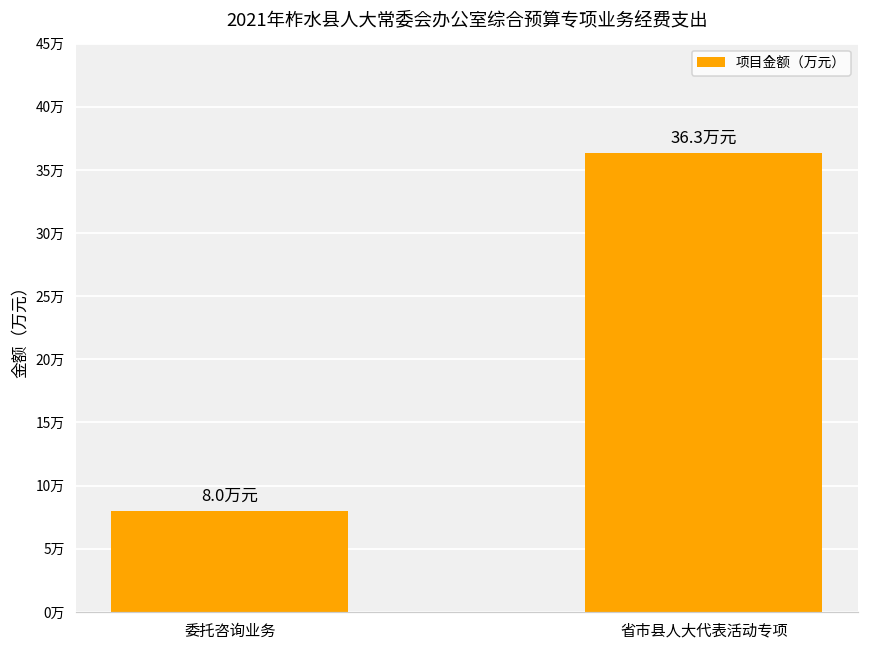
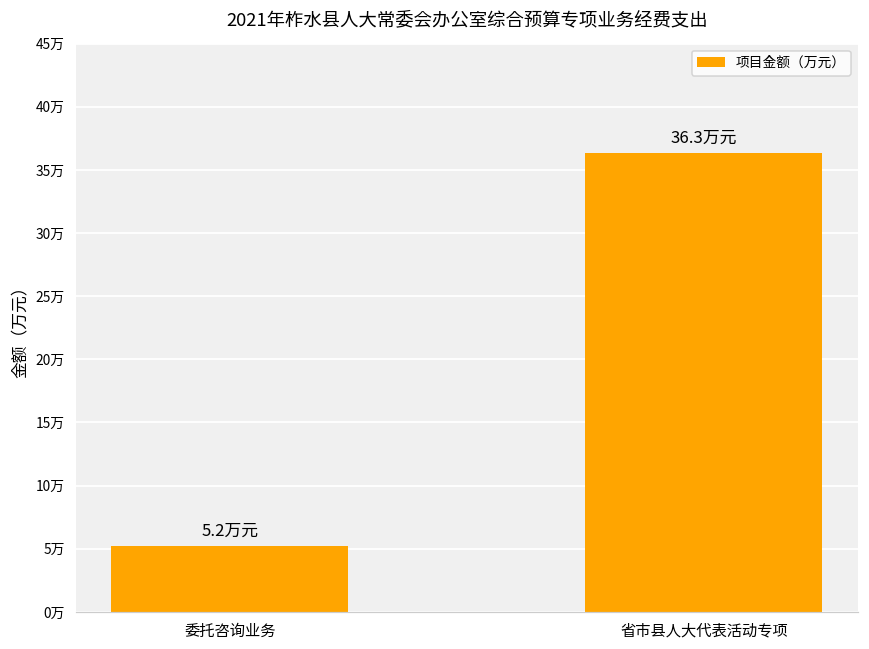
委托咨询业务: 8.0 -> 5.2
